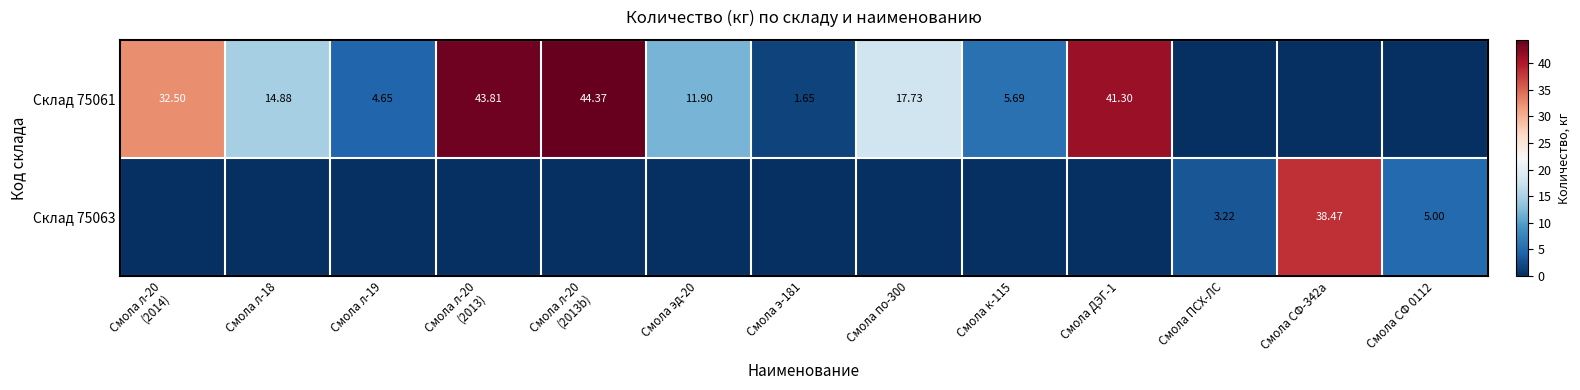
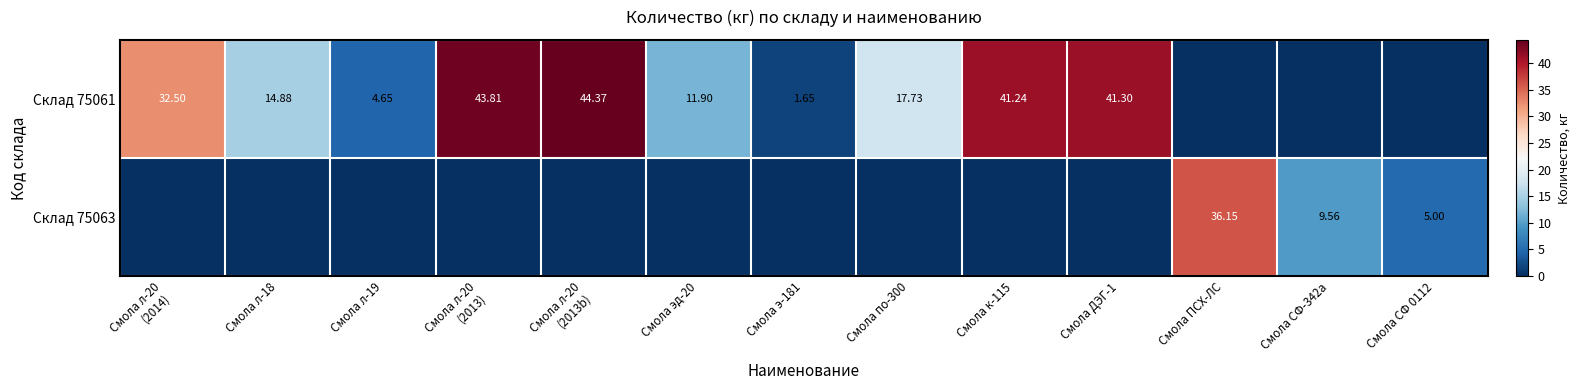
Склад 75061, Смола к-115: 5.69 -> 41.24
Склад 75063, Смола ПСХ-ЛС: 3.22 -> 36.15
Склад 75063, Смола СФ-342а: 38.47 -> 9.56
